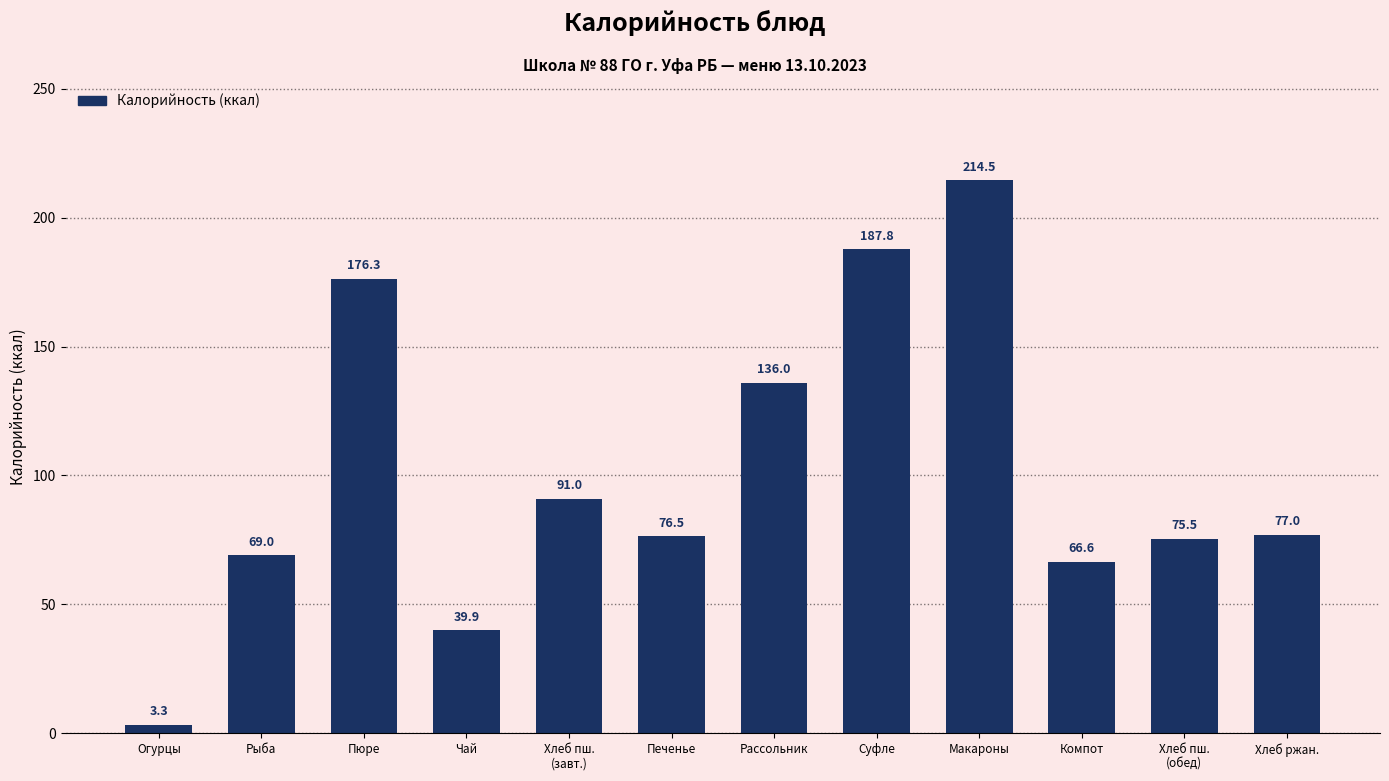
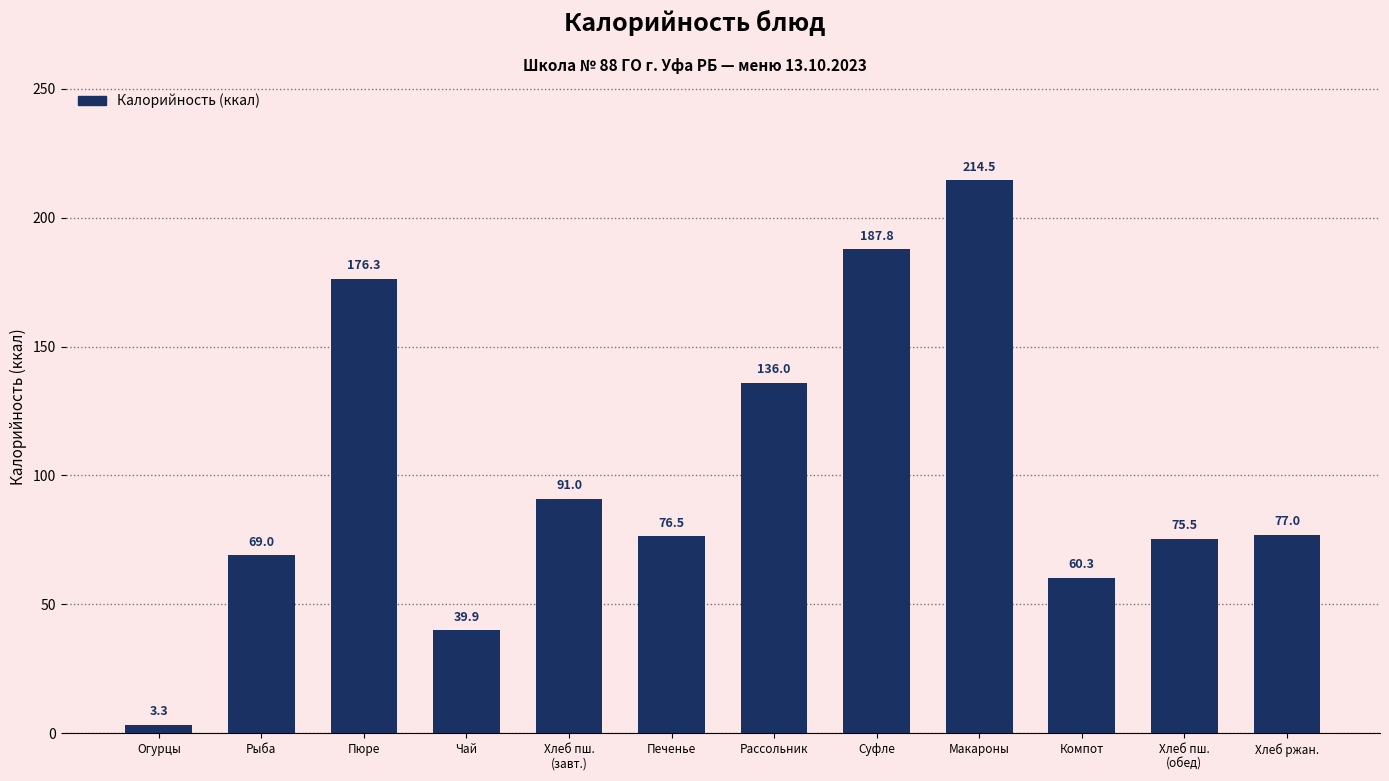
Компот: 66.6 -> 60.3
